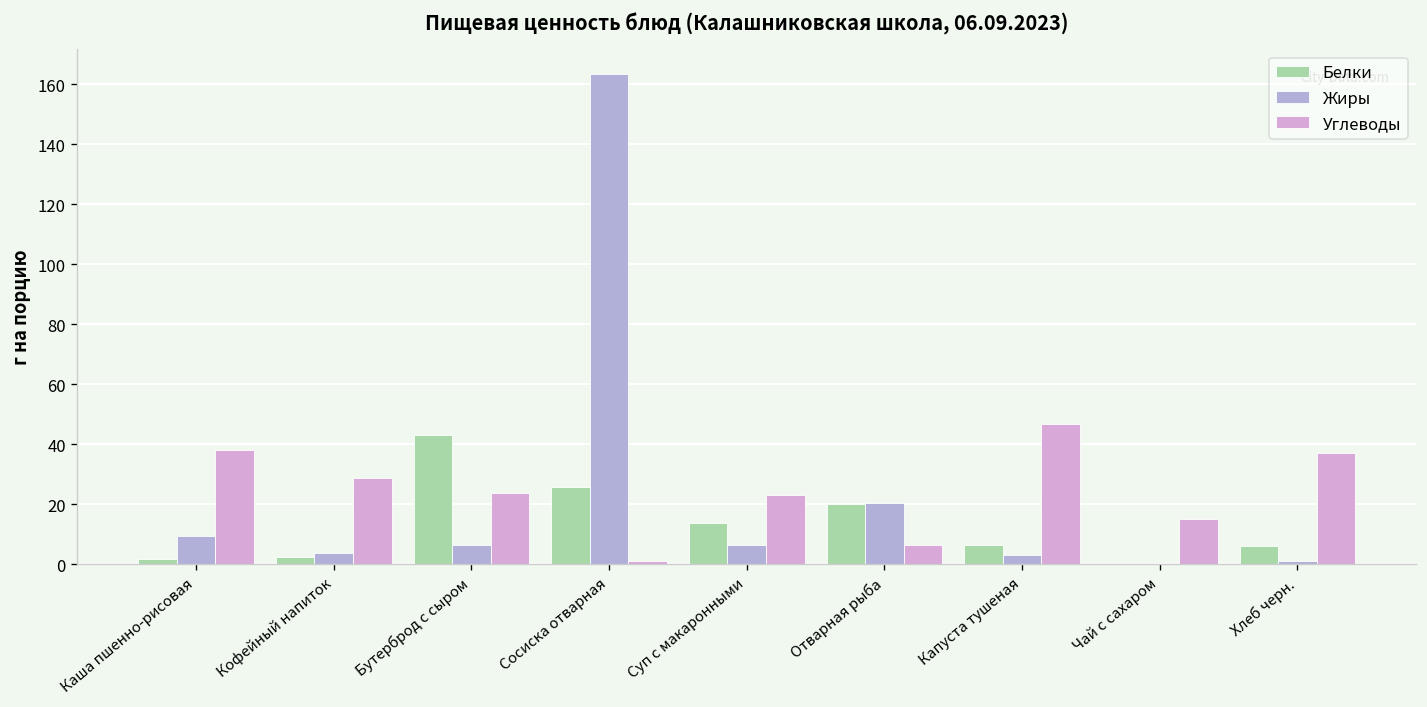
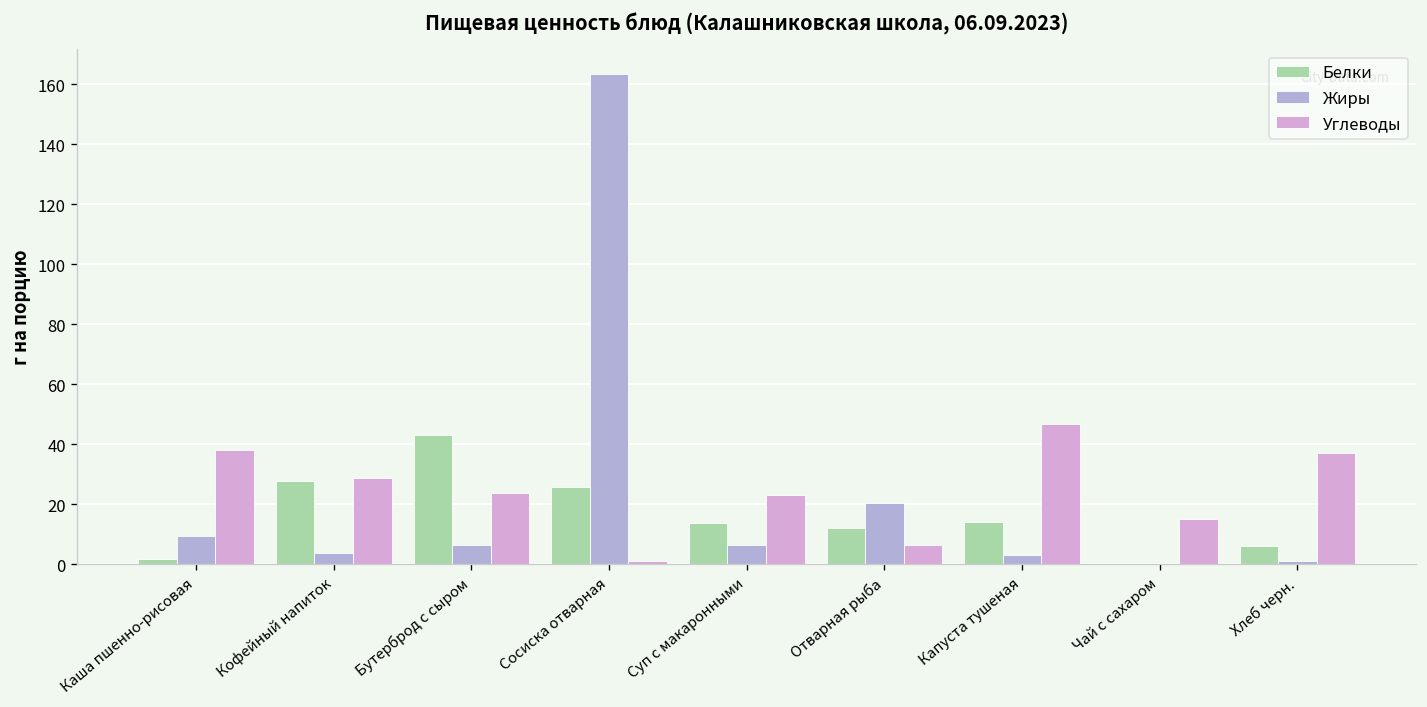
Белки, Кофейный напиток: 3 -> 28
Белки, Отварная рыба: 20 -> 12
Белки, Капуста тушеная: 6 -> 14
